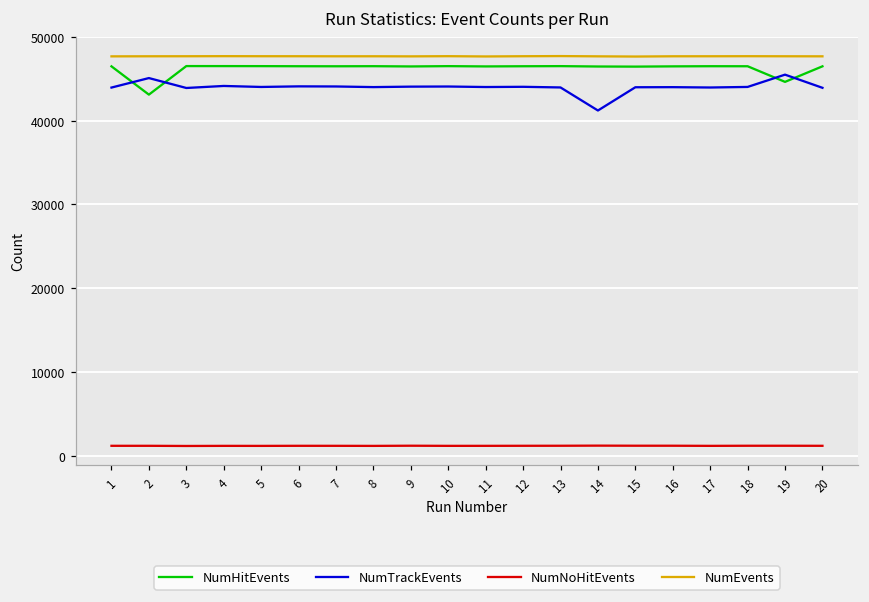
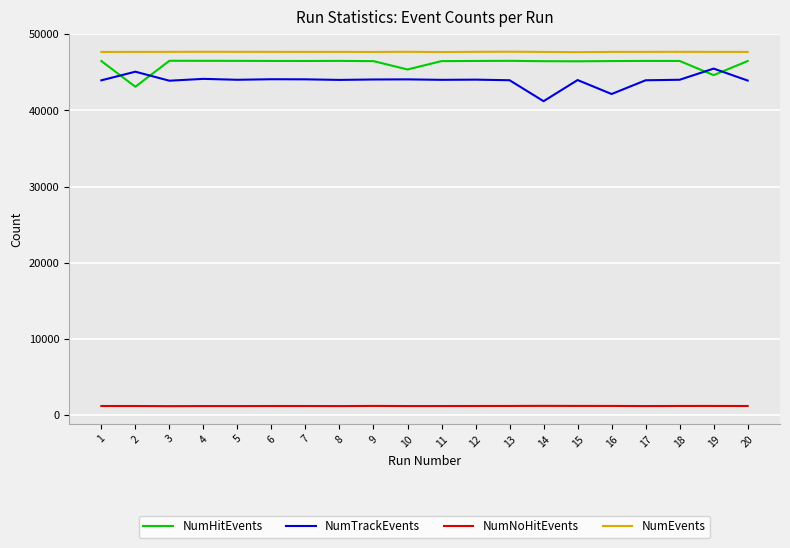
NumHitEvents, 10: 47000 -> 45000
NumTrackEvents, 16: 44000 -> 42000
